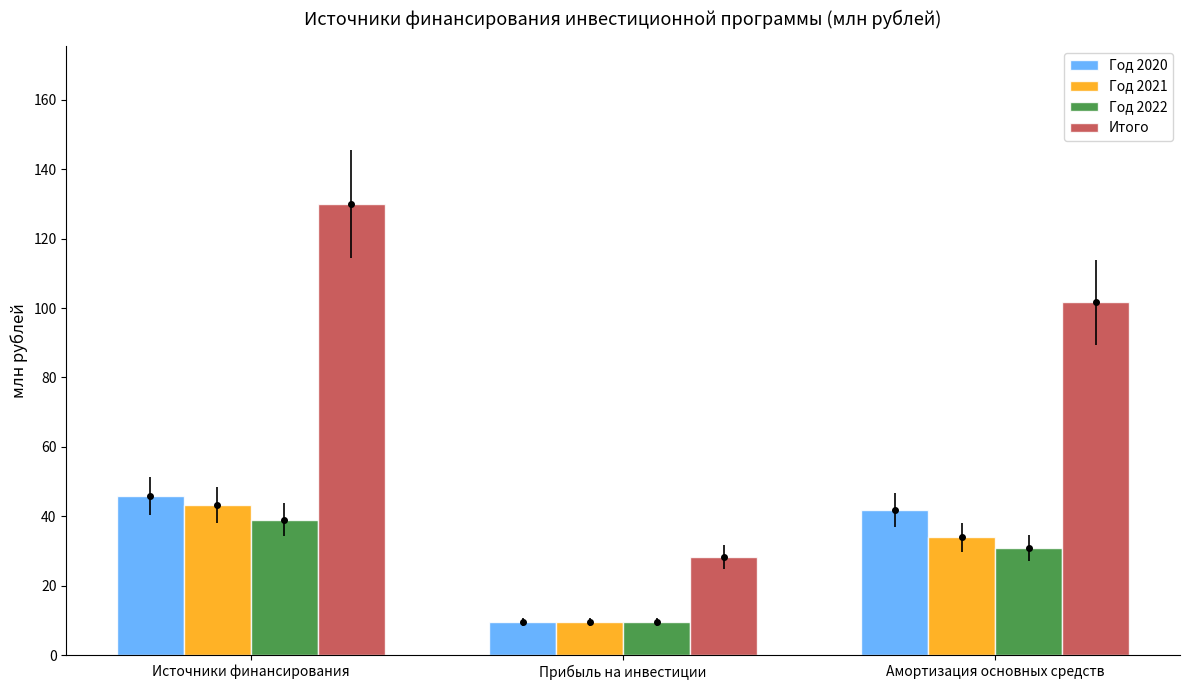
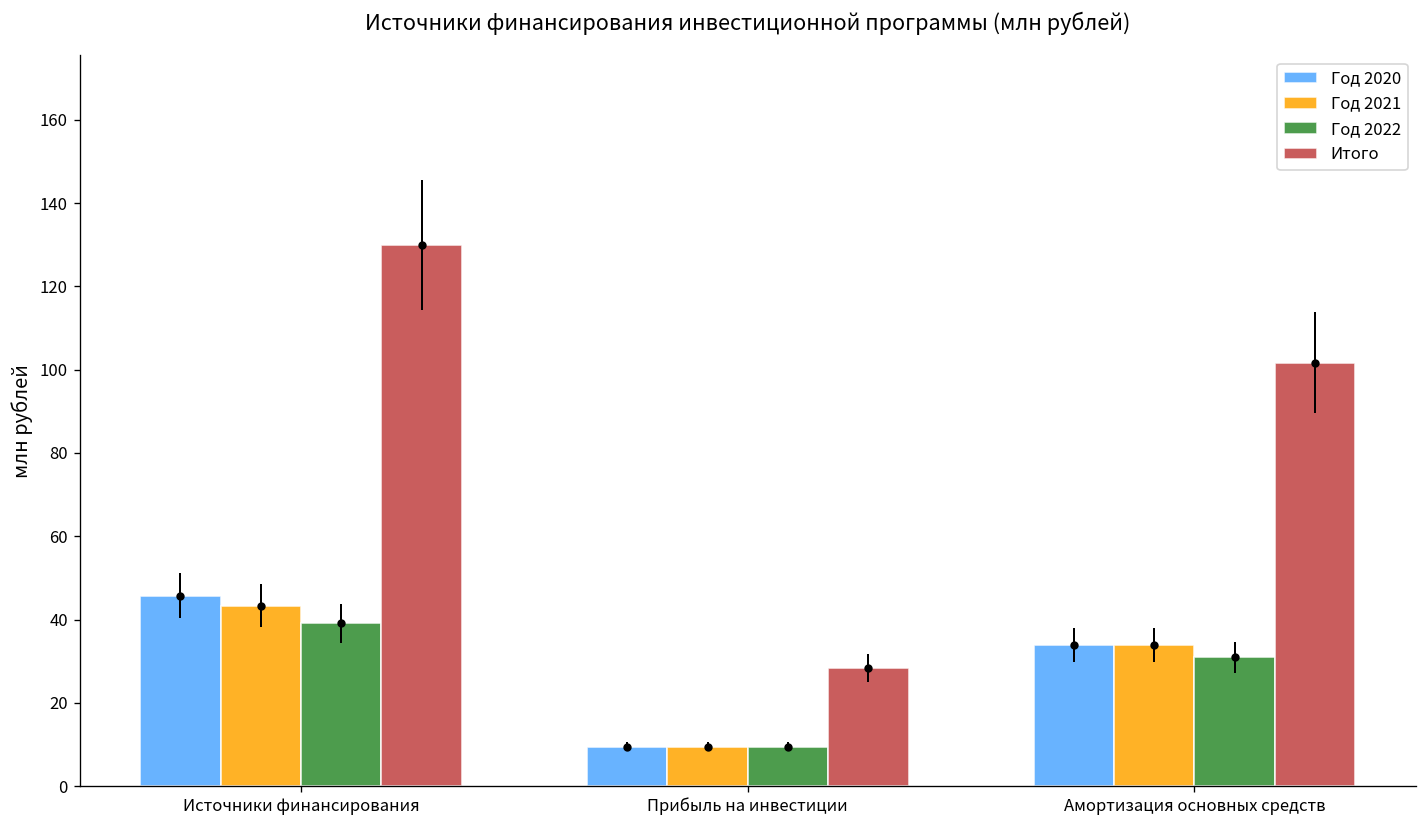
Год 2020, Амортизация основных средств: 42 -> 34
